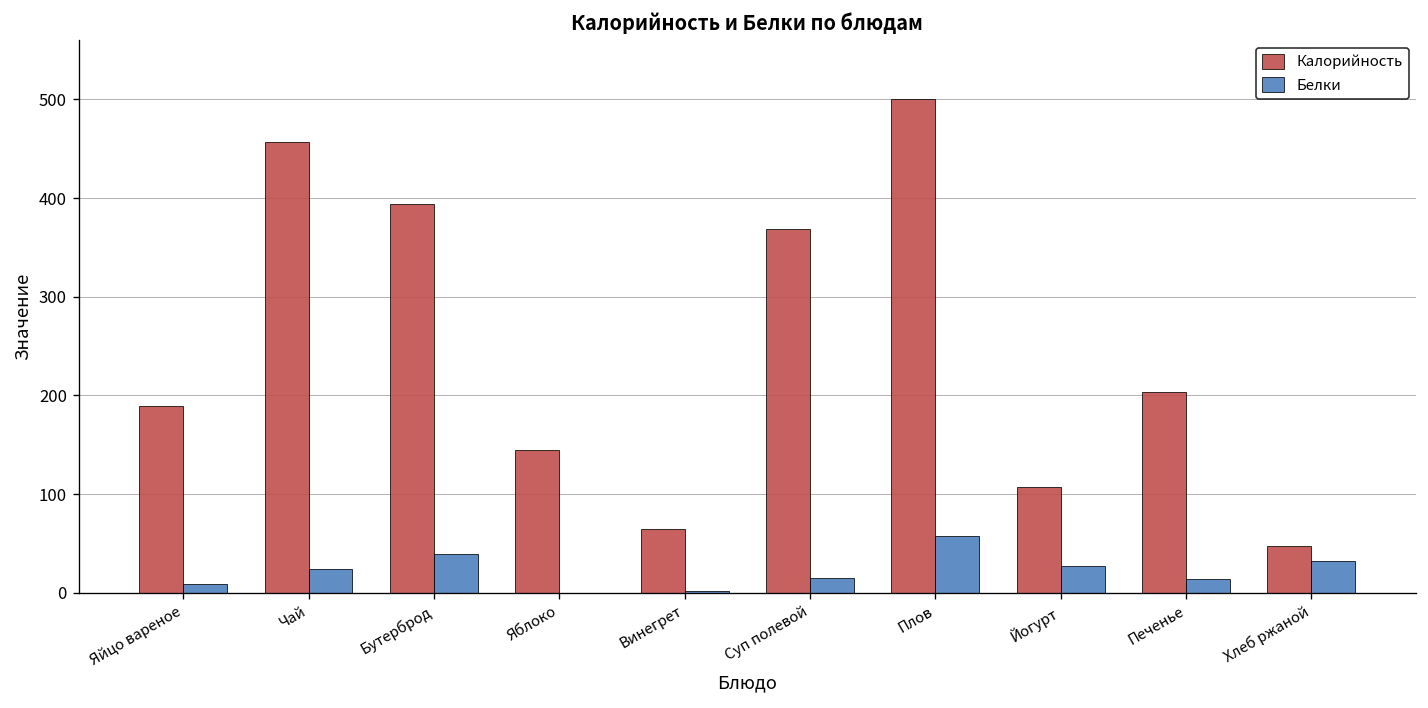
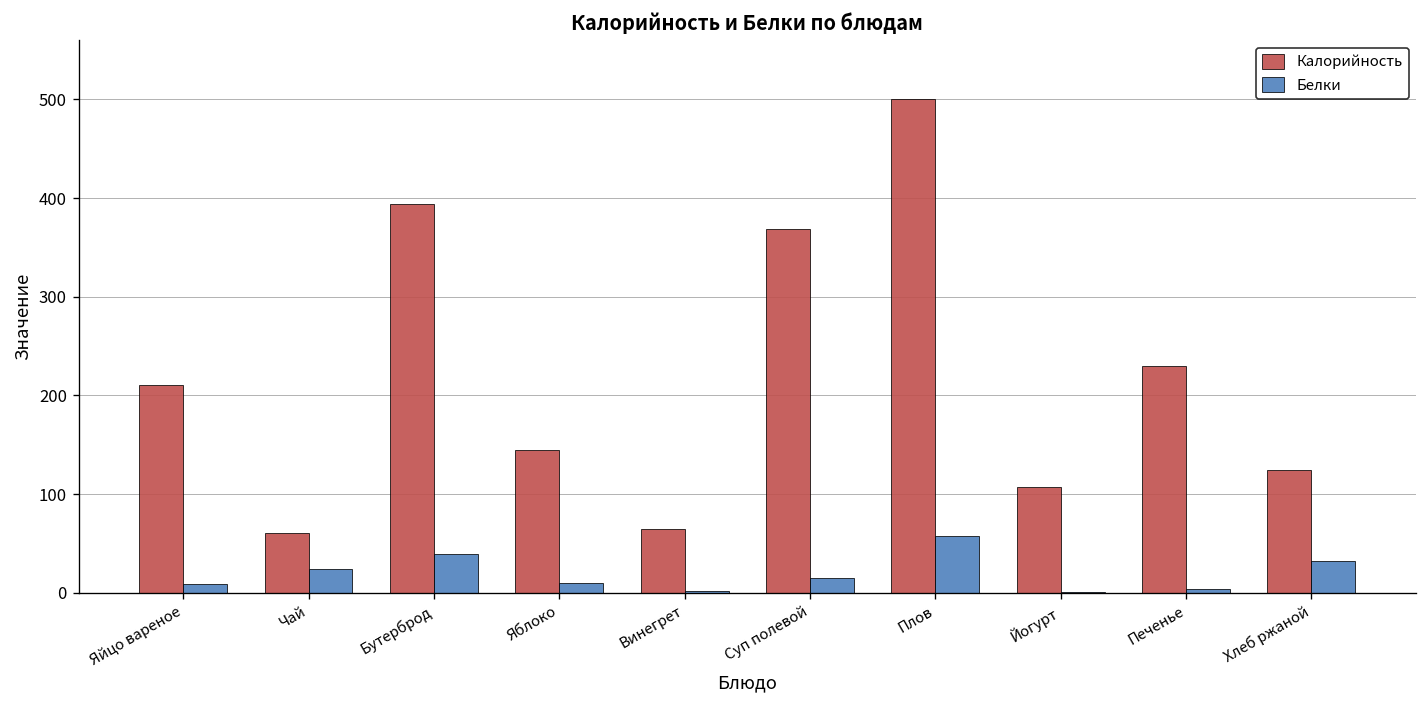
Калорийность, Яйцо вареное: 190 -> 210
Калорийность, Чай: 460 -> 60
Белки, Яблоко: 0 -> 10
Белки, Йогурт: 30 -> 0
Калорийность, Печенье: 200 -> 230
Белки, Печенье: 10 -> 0
Калорийность, Хлеб ржаной: 50 -> 120
